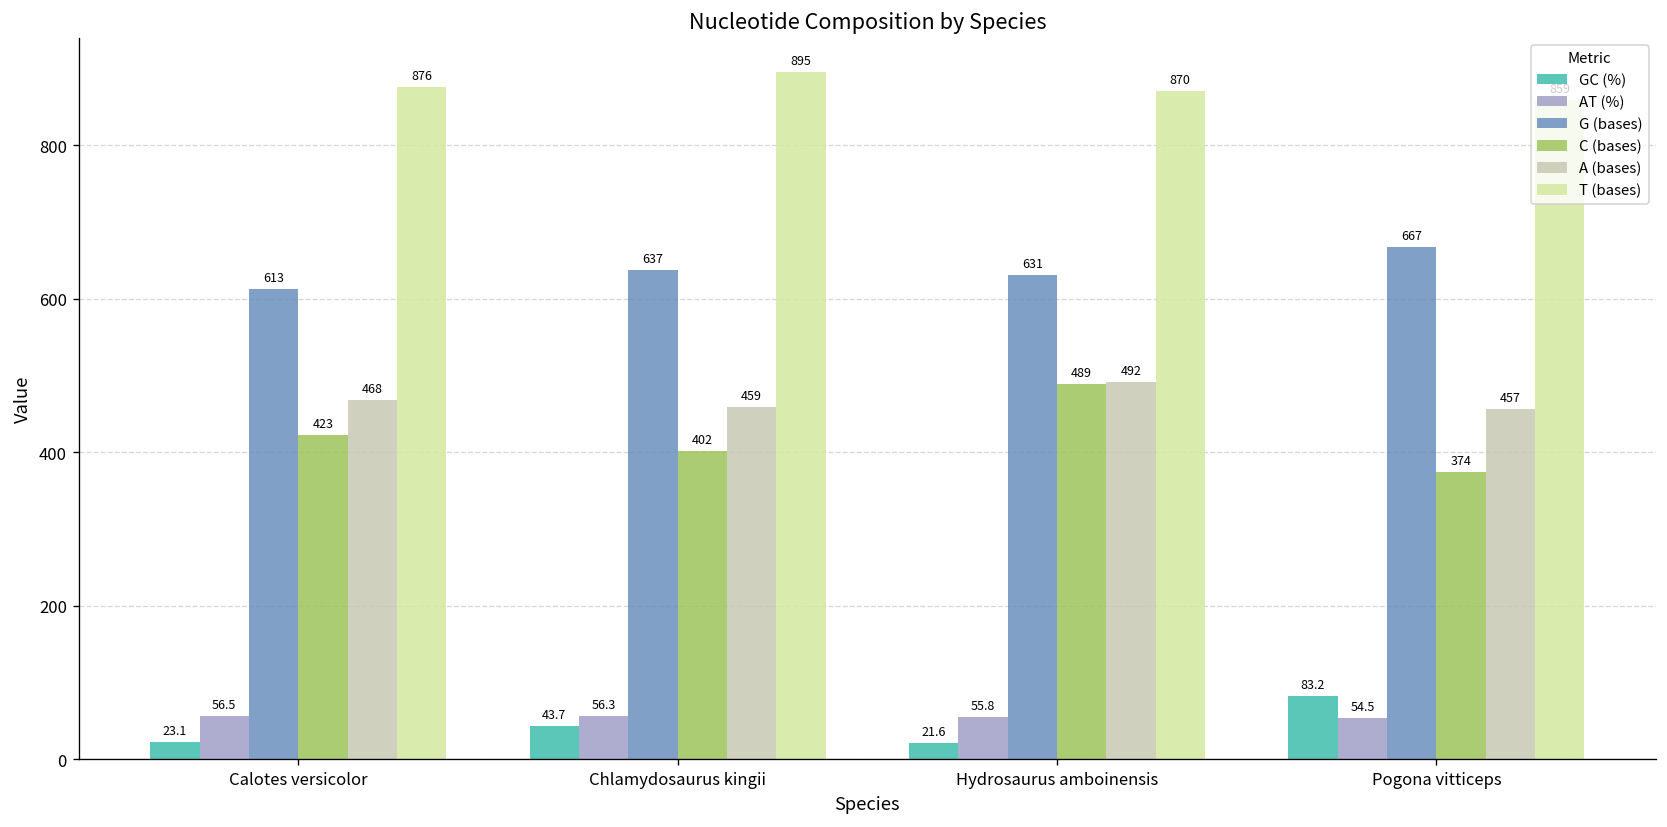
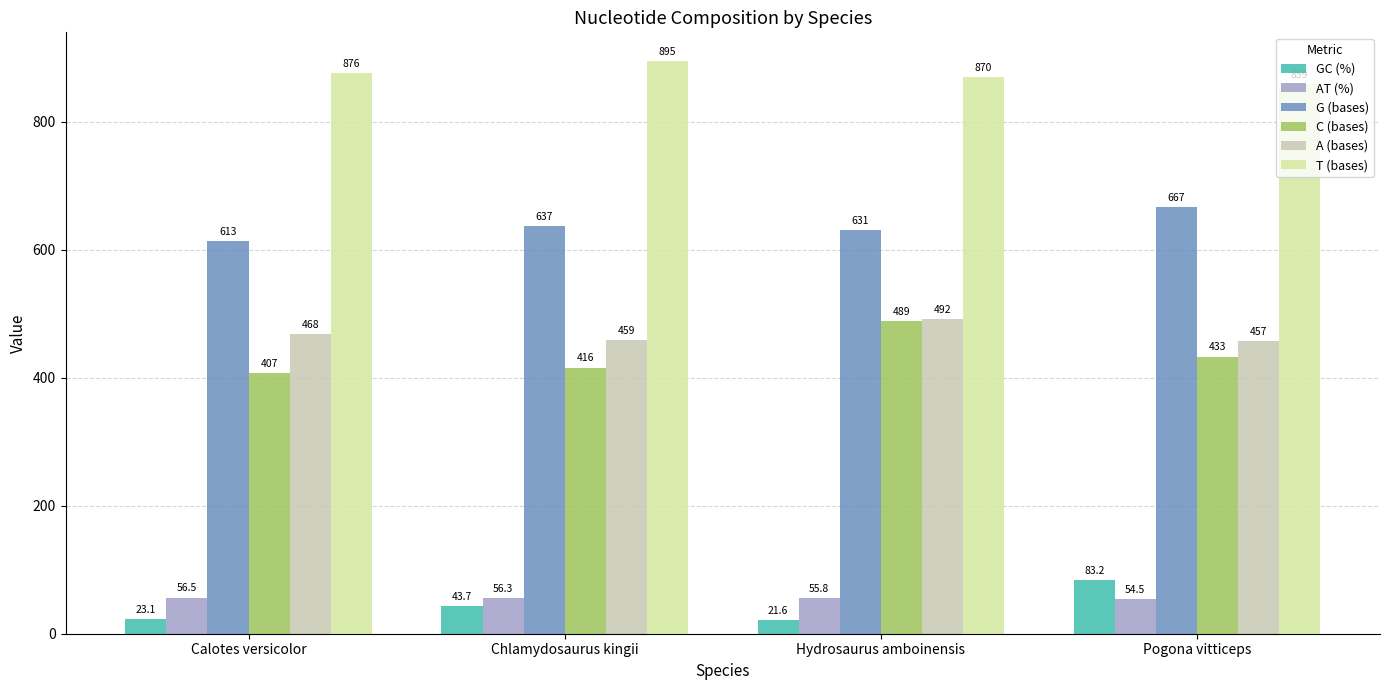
C (bases), Calotes versicolor: 423 -> 407
C (bases), Chlamydosaurus kingii: 402 -> 416
C (bases), Pogona vitticeps: 374 -> 433
